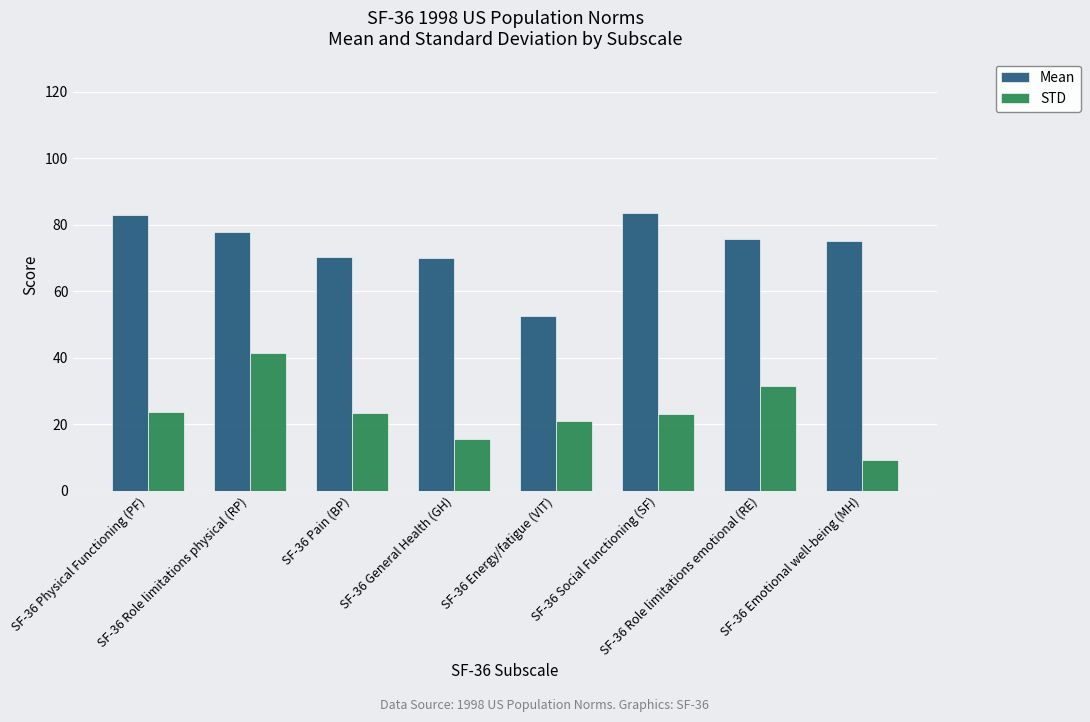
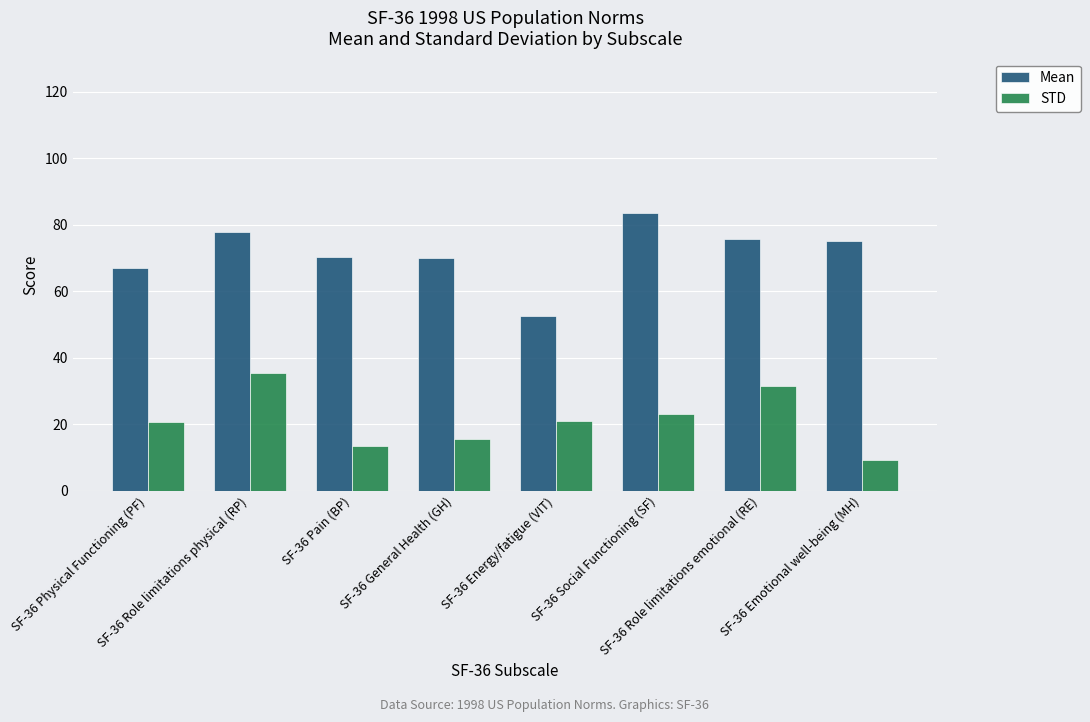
Mean, SF-36 Physical Functioning (PF): 83 -> 67
STD, SF-36 Physical Functioning (PF): 24 -> 21
STD, SF-36 Role limitations physical (RP): 42 -> 35
STD, SF-36 Pain (BP): 23 -> 14
